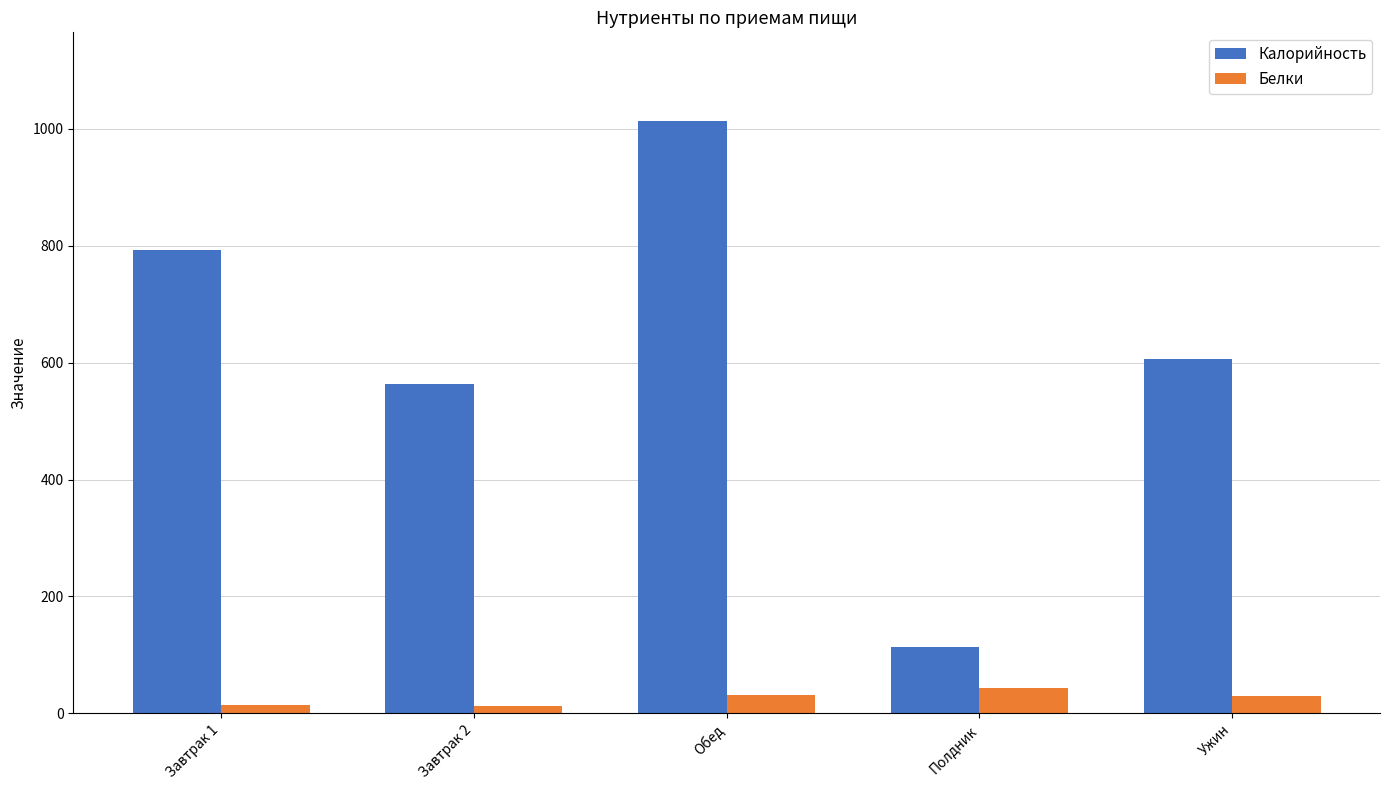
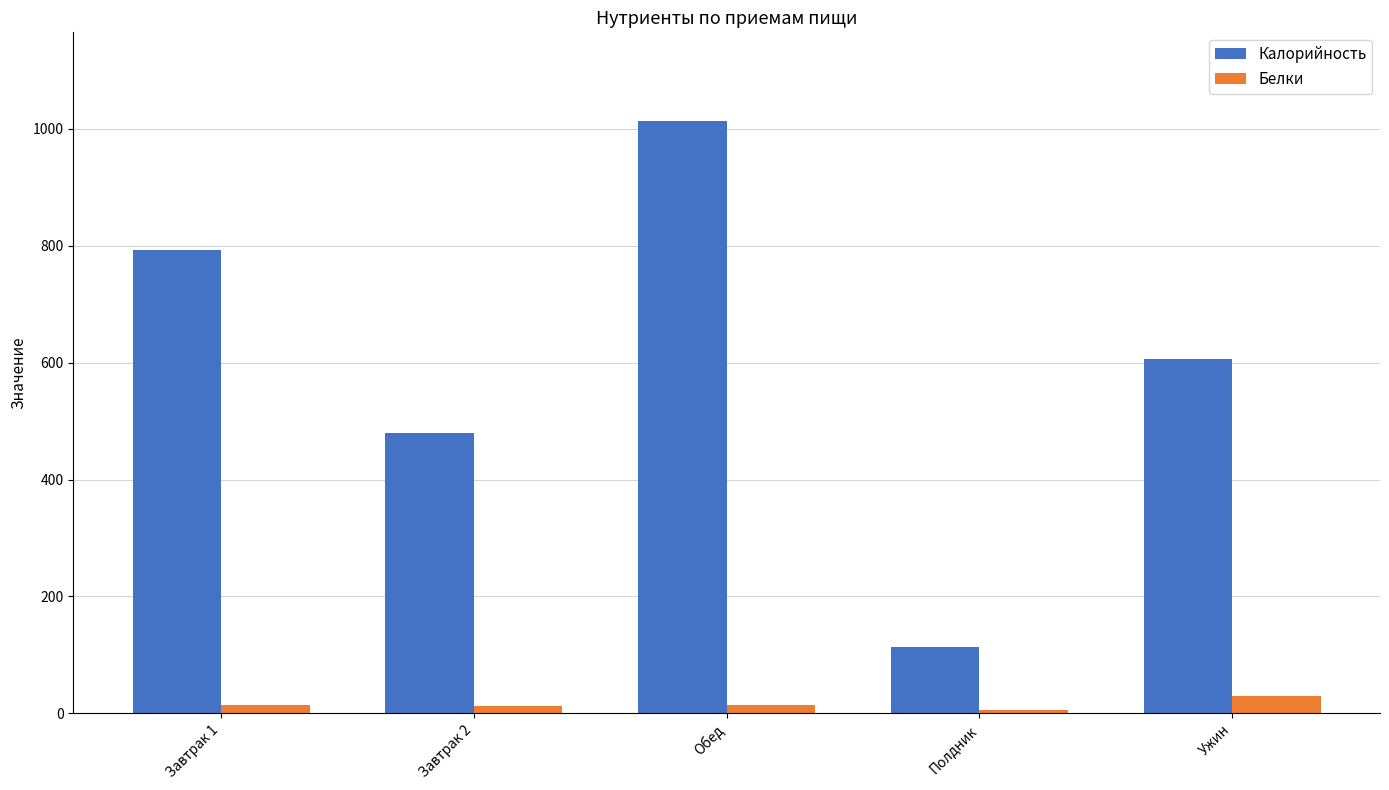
Калорийность, Завтрак 2: 560 -> 480
Белки, Обед: 30 -> 10
Белки, Полдник: 40 -> 10
